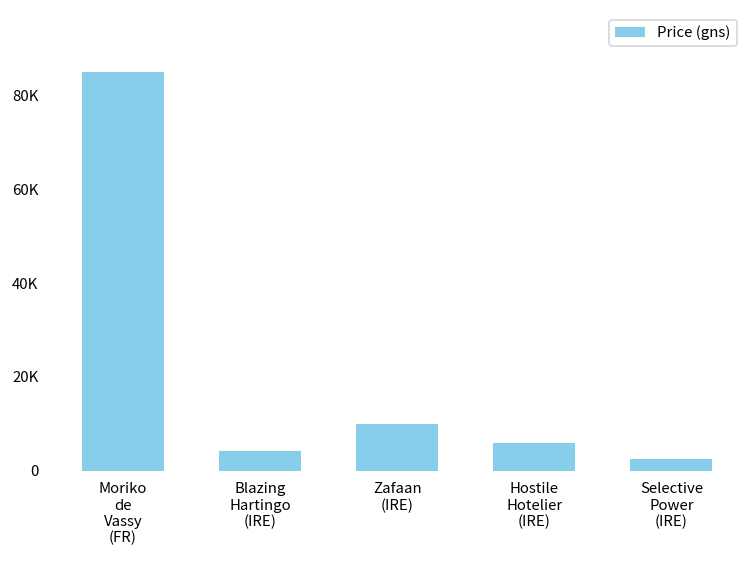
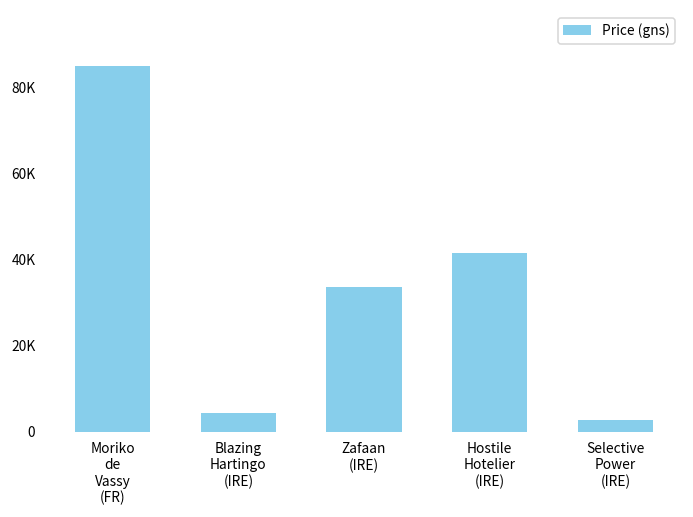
Zafaan (IRE): 10000 -> 34000
Hostile Hotelier (IRE): 6000 -> 41000
